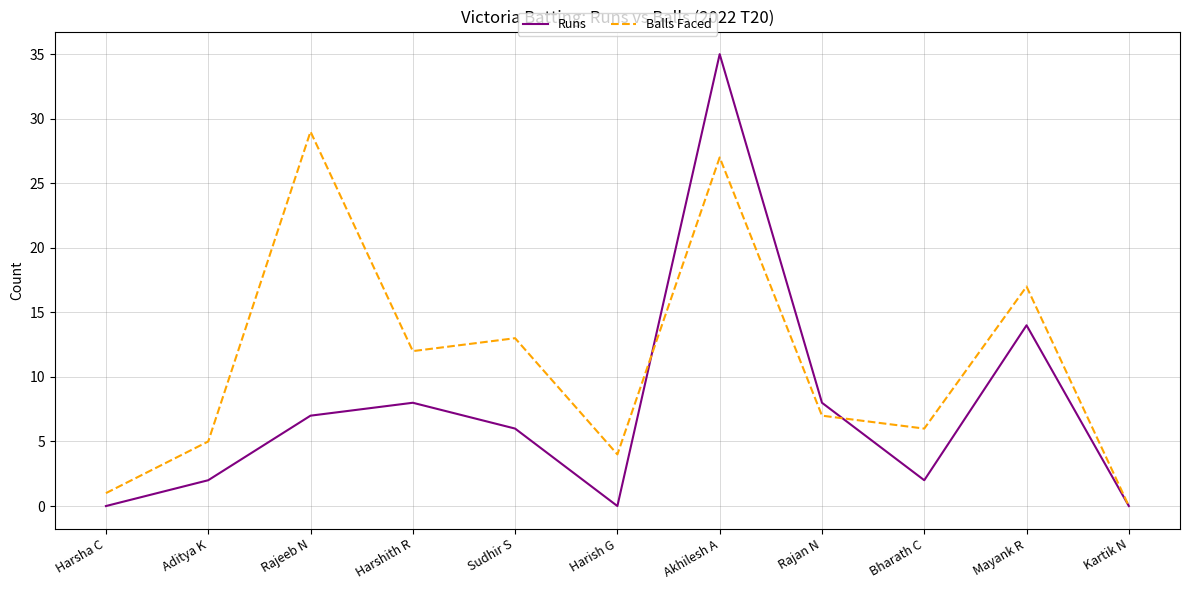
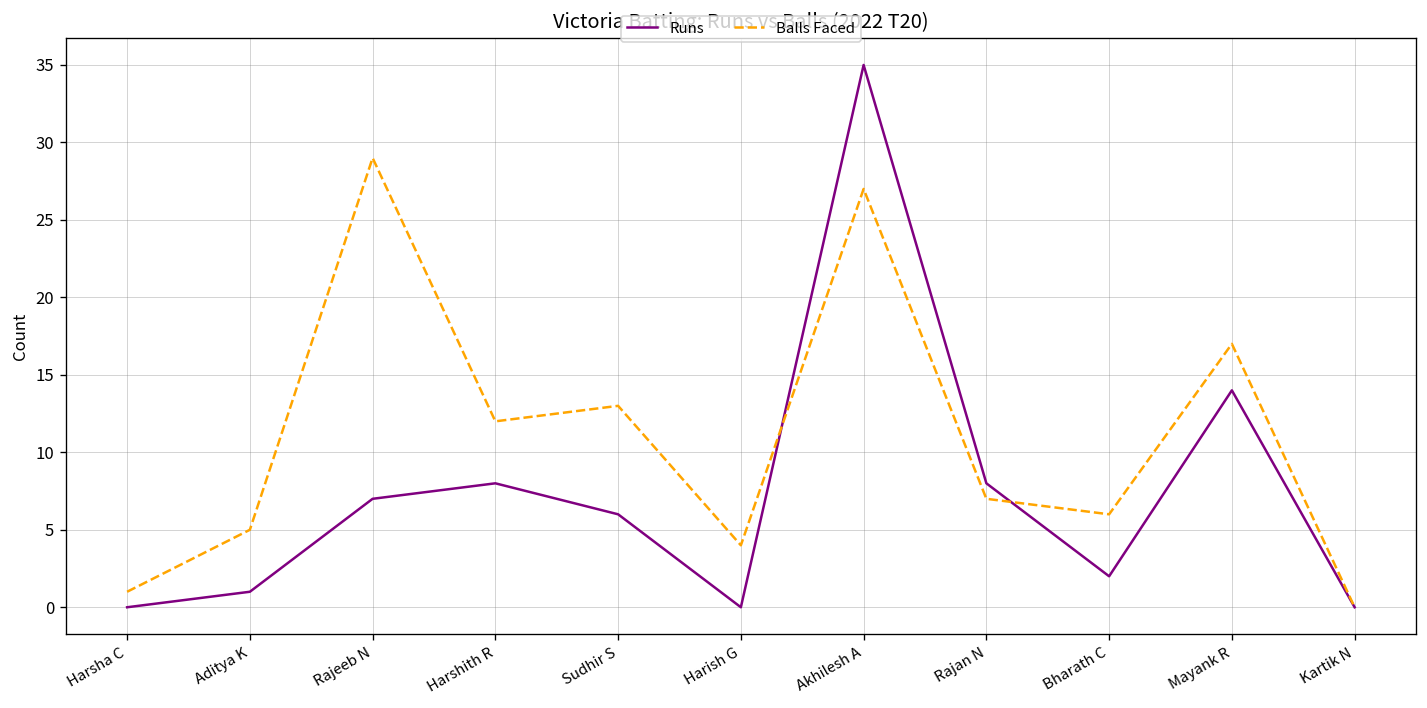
Runs, Aditya K: 2 -> 1
